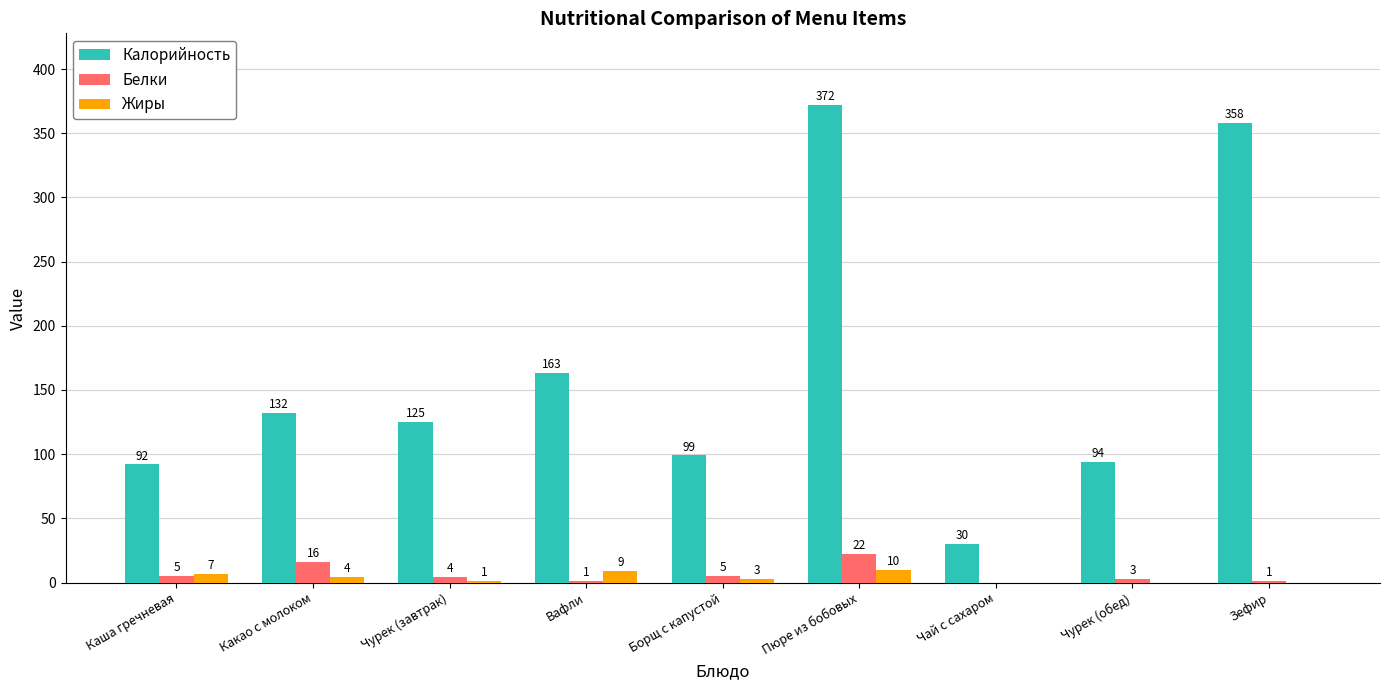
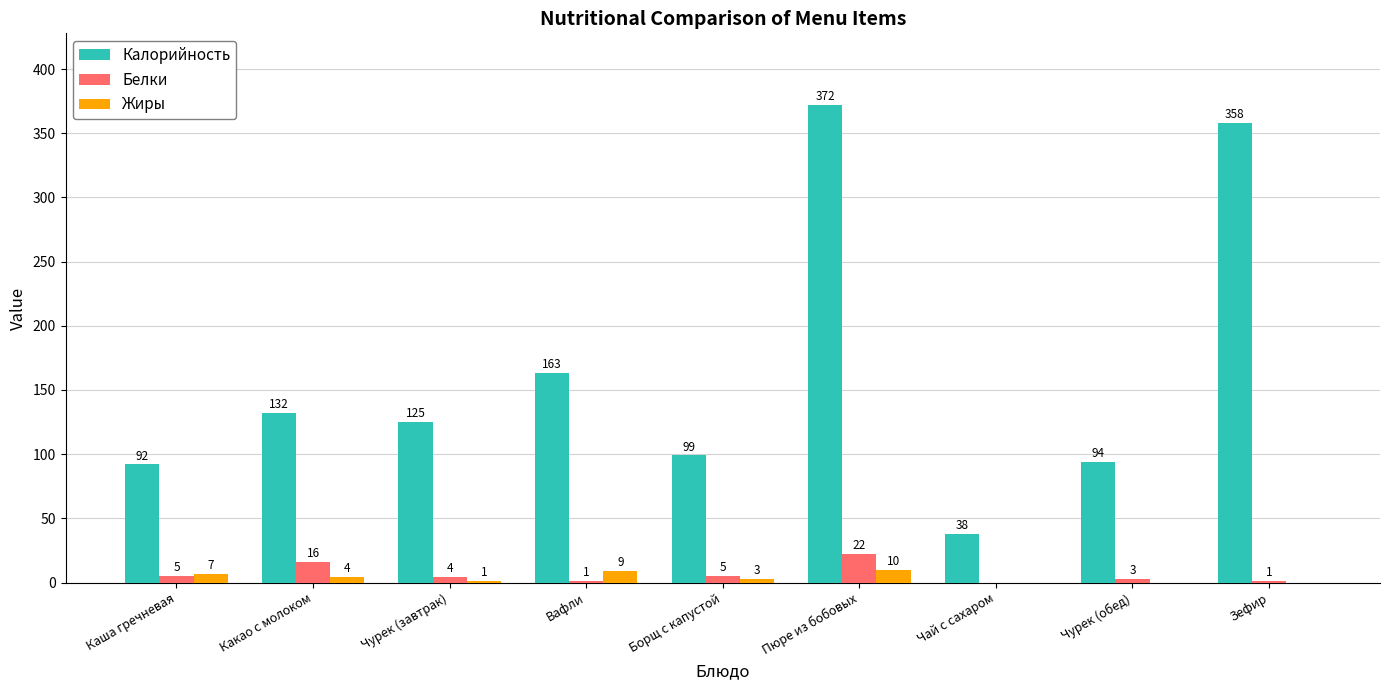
Калорийность, Чай с сахаром: 30 -> 38
